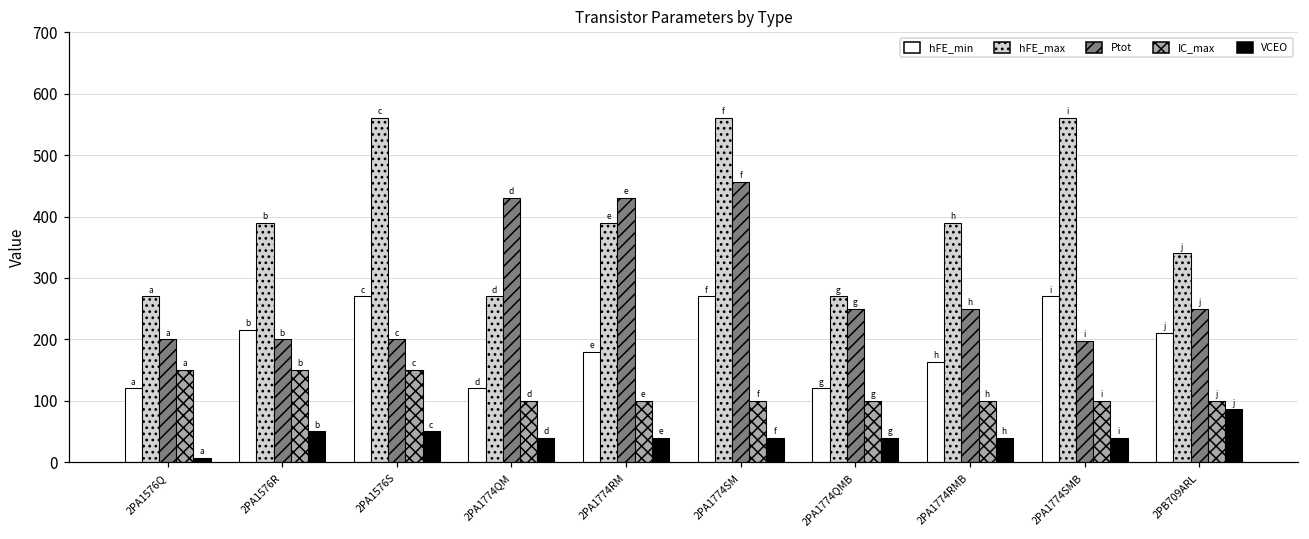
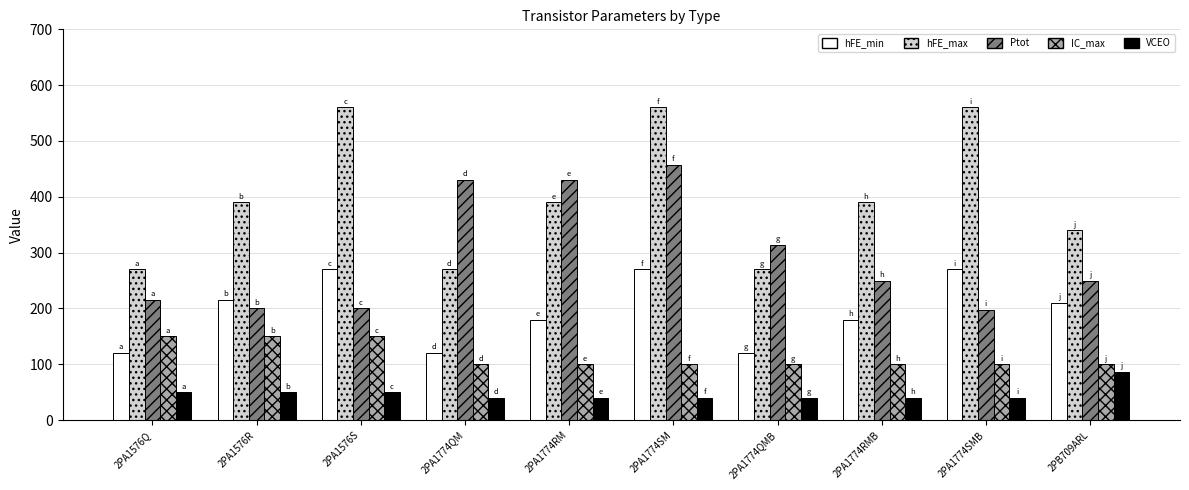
Ptot, 2PA1576Q: 200 -> 220
VCEO, 2PA1576Q: 10 -> 50
Ptot, 2PA1774QMB: 250 -> 310
hFE_min, 2PA1774RMB: 160 -> 180
